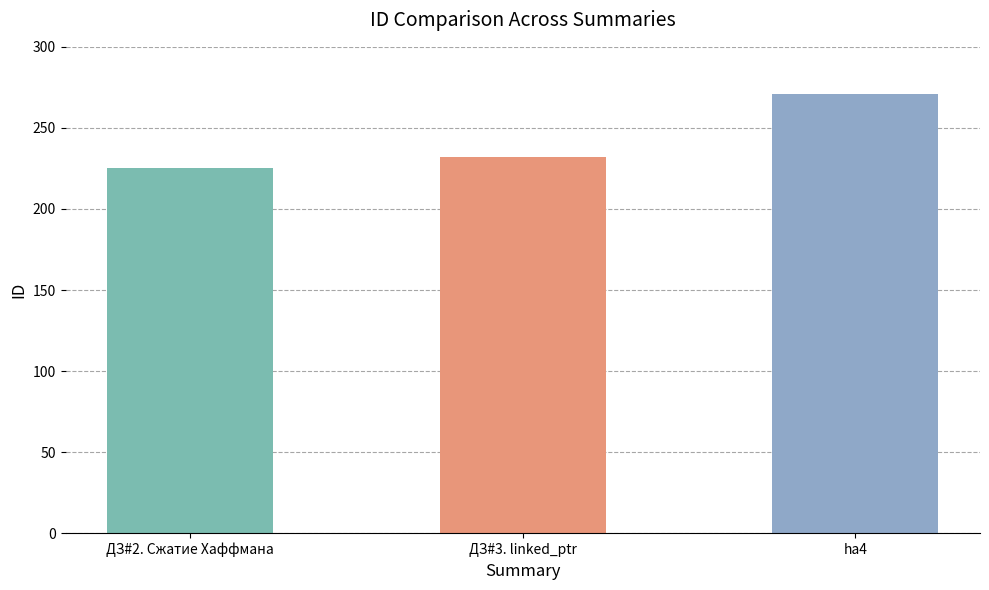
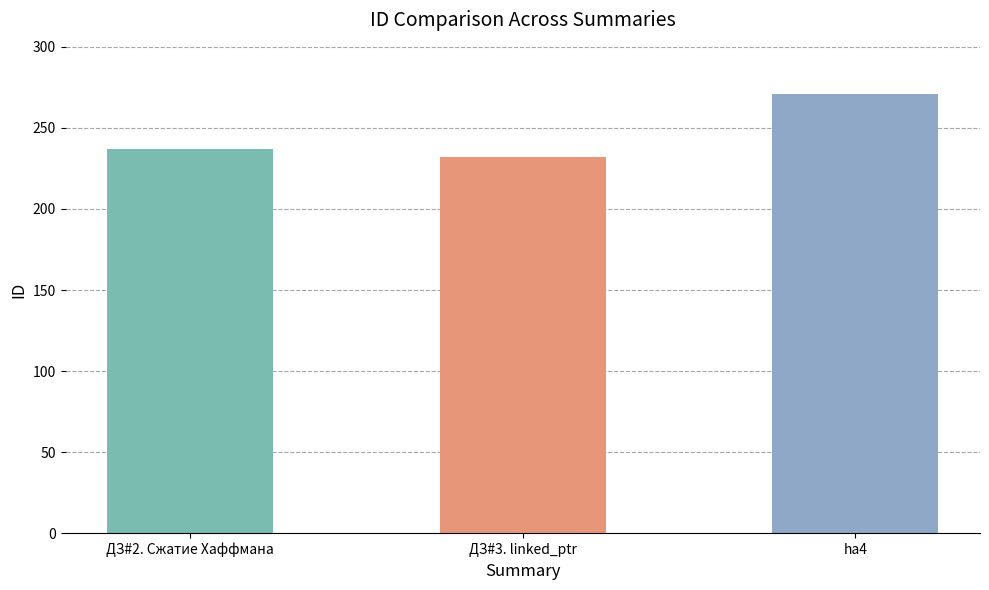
ДЗ#2. Сжатие Хаффмана: 225 -> 237
